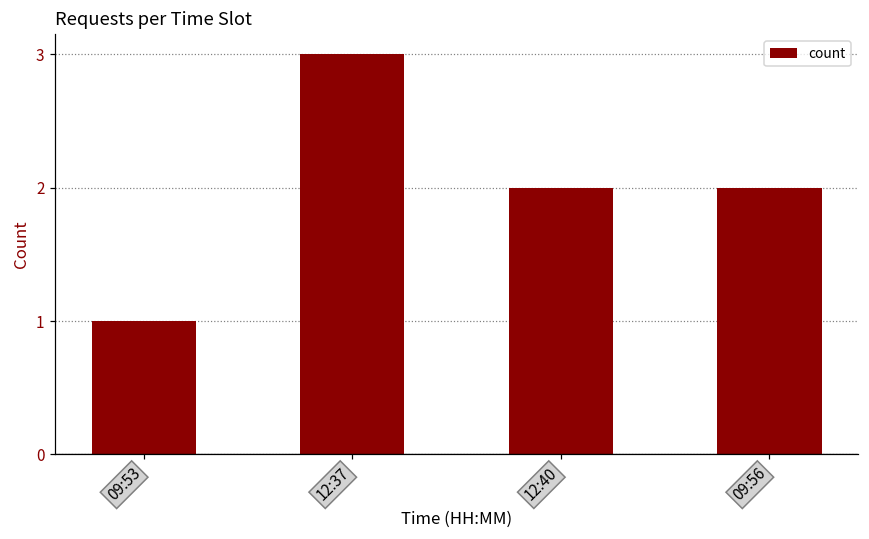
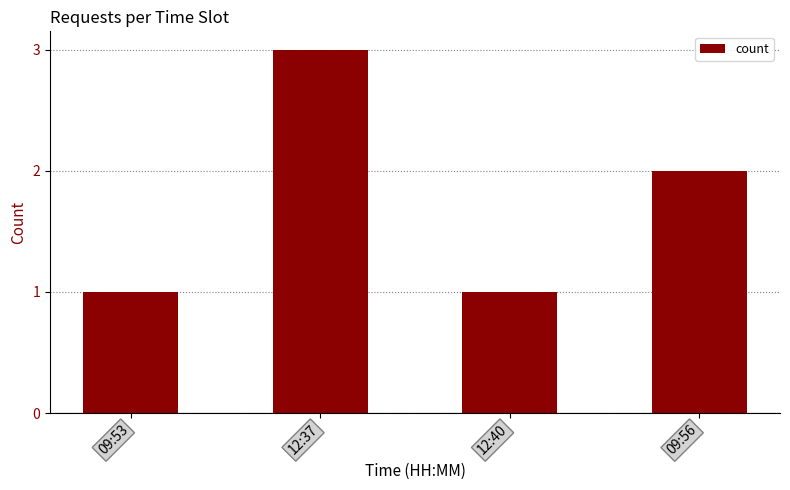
12:40: 2 -> 1
